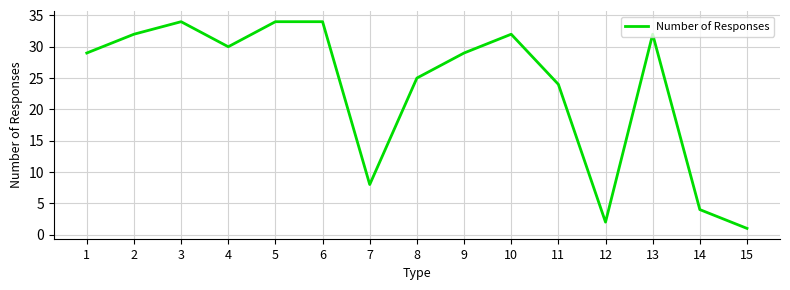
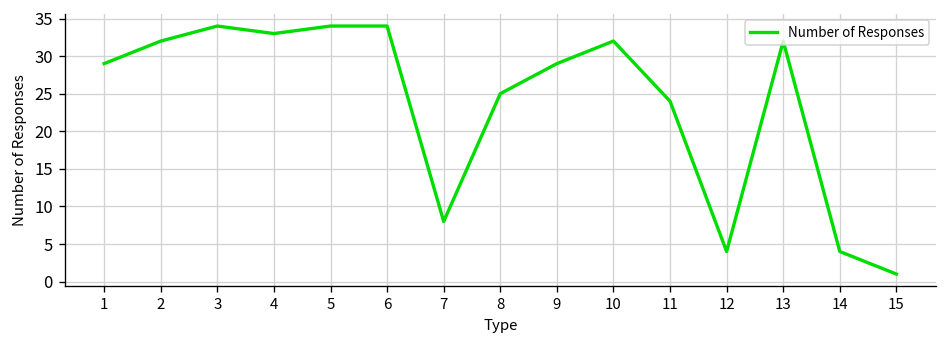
4: 30 -> 33
12: 2 -> 4
